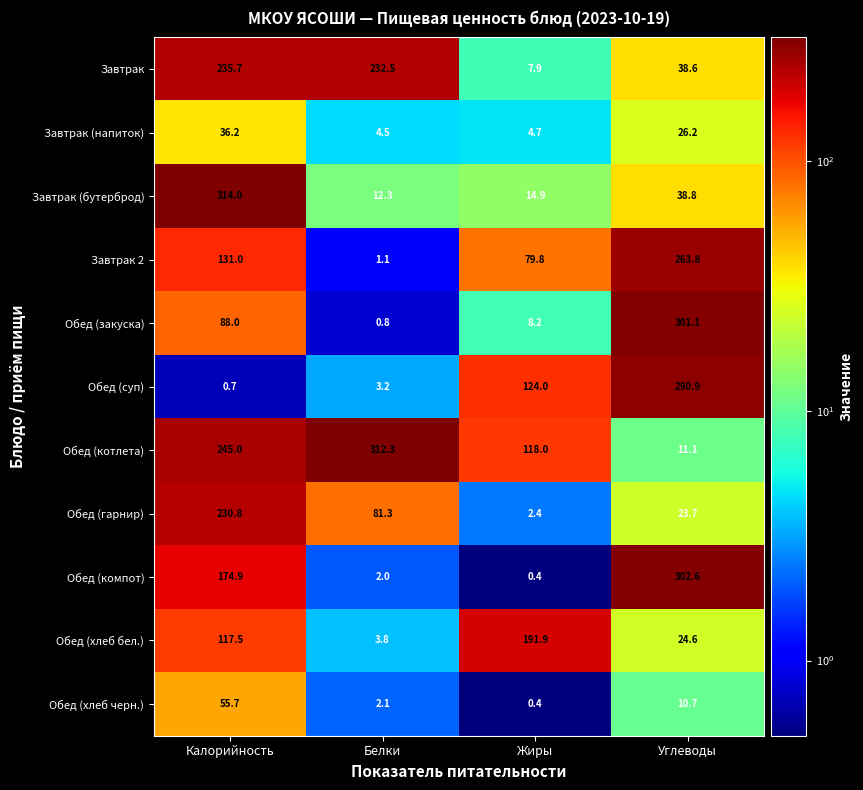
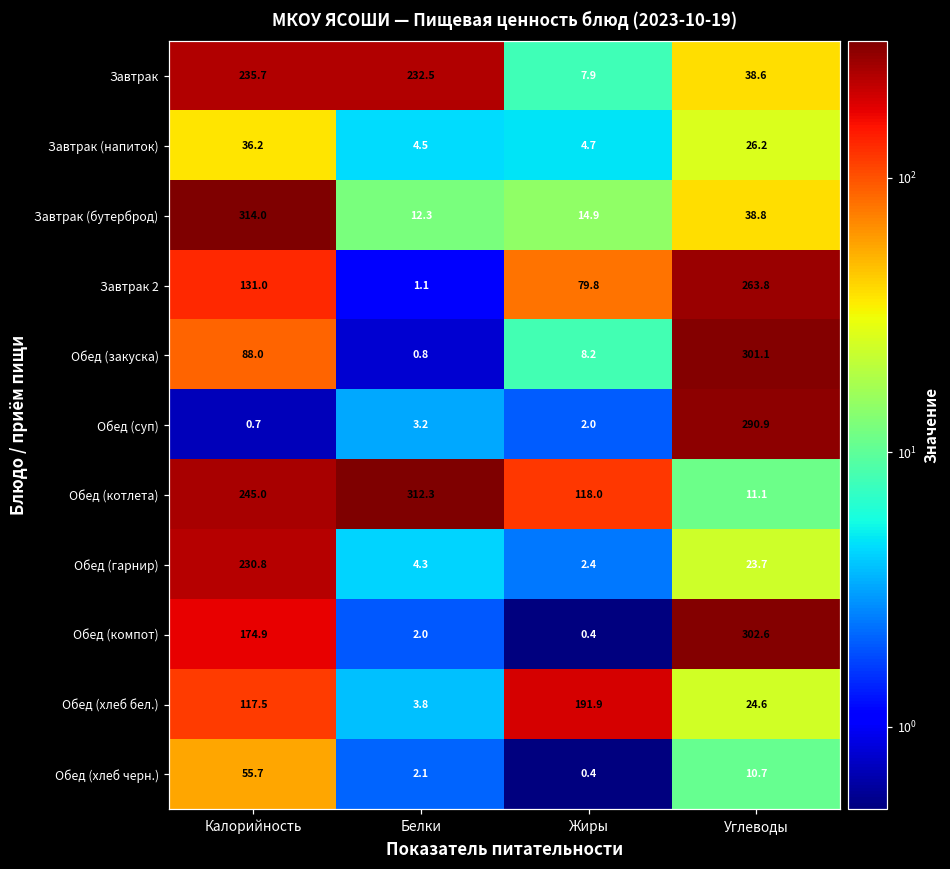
Обед (суп), Жиры: 124.0 -> 2.0
Обед (гарнир), Белки: 81.3 -> 4.3
